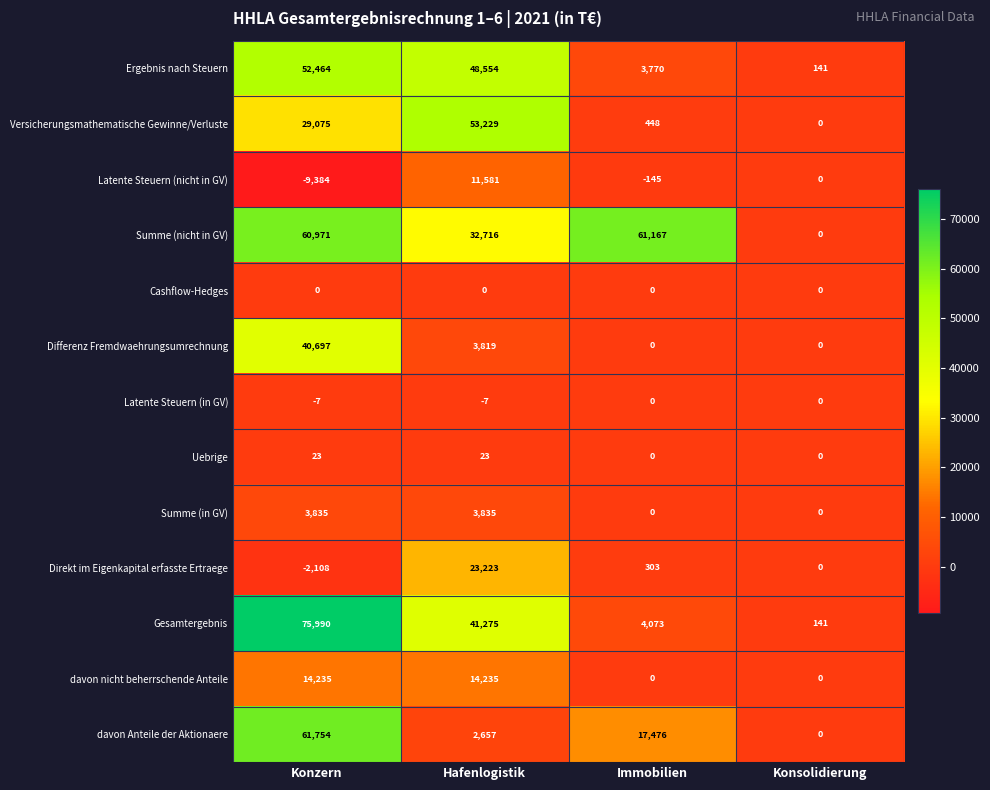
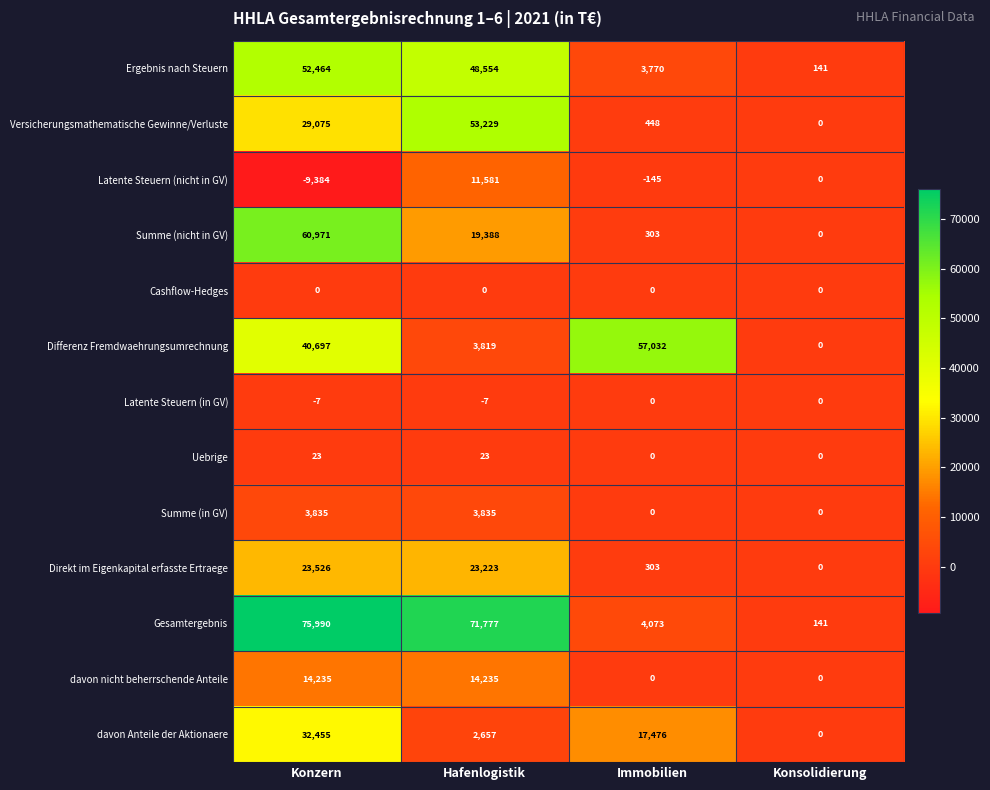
Summe (nicht in GV), Hafenlogistik: 32,716 -> 19,388
Summe (nicht in GV), Immobilien: 61,167 -> 303
Differenz Fremdwaehrungsumrechnung, Immobilien: 0 -> 57,032
Direkt im Eigenkapital erfasste Ertraege, Konzern: -2,108 -> 23,526
Gesamtergebnis, Hafenlogistik: 41,275 -> 71,777
davon Anteile der Aktionaere, Konzern: 61,754 -> 32,455
